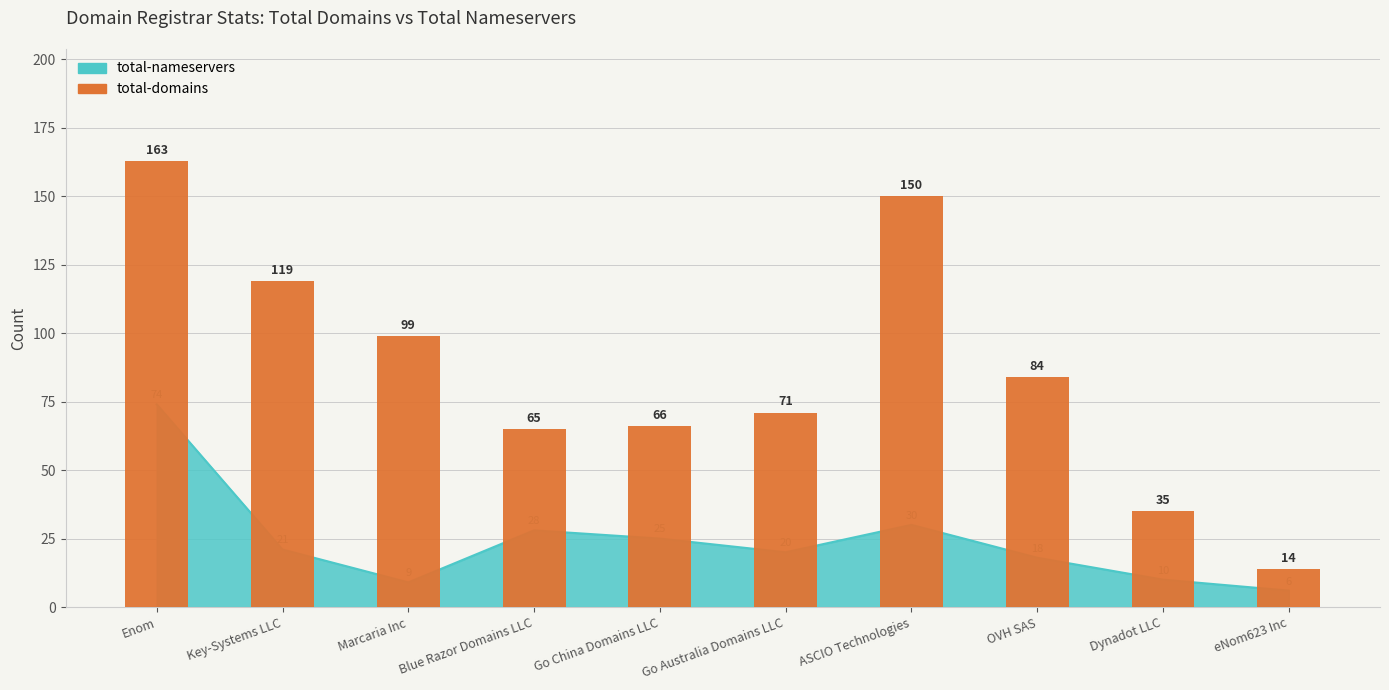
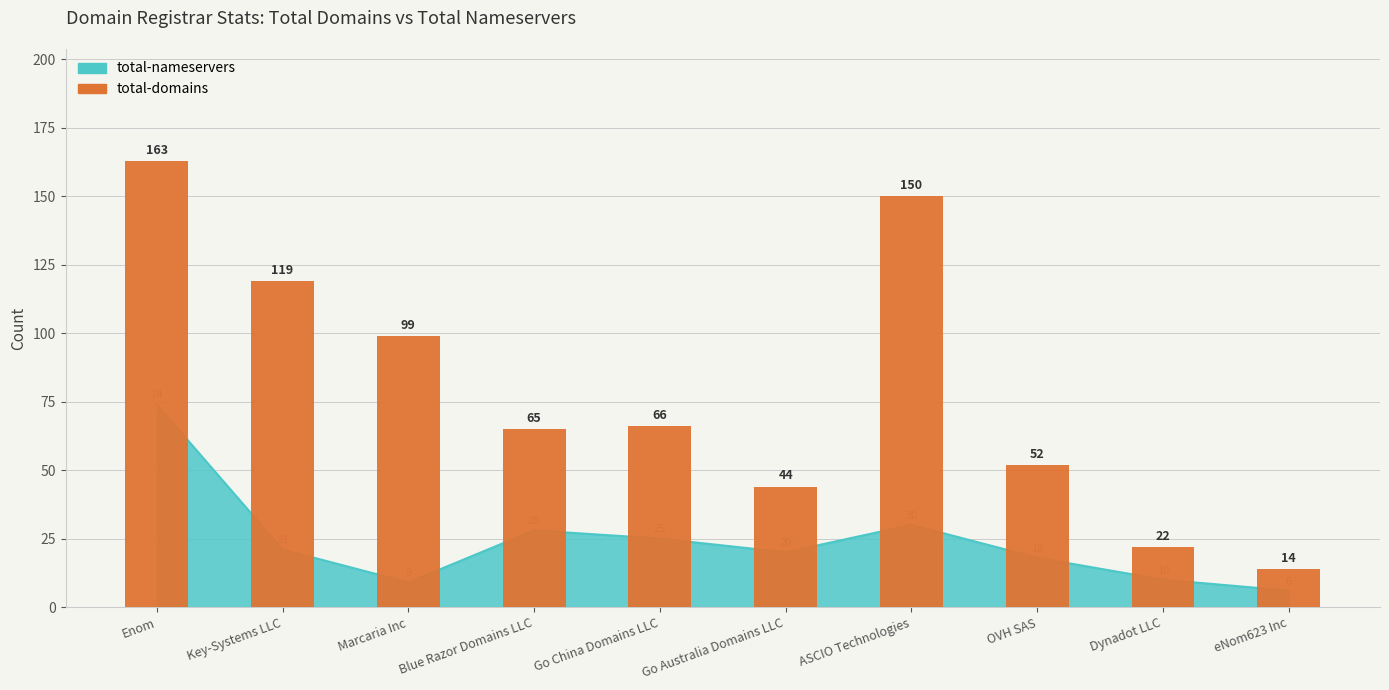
total-domains, Go Australia Domains LLC: 71 -> 44
total-domains, OVH SAS: 84 -> 52
total-domains, Dynadot LLC: 35 -> 22
